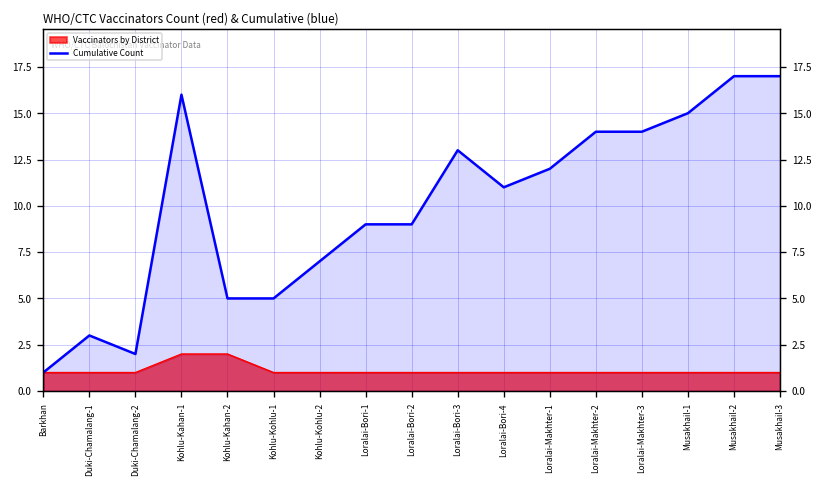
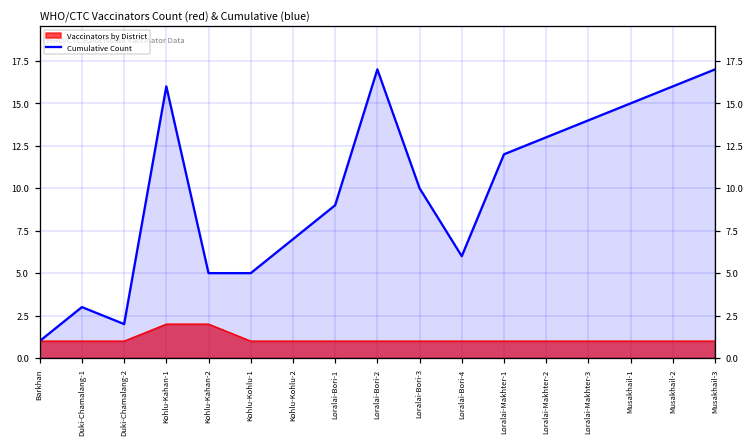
Cumulative Count, Loralai-Bori-2: 9 -> 17
Cumulative Count, Loralai-Bori-3: 13 -> 10
Cumulative Count, Loralai-Bori-4: 11 -> 6
Cumulative Count, Loralai-Makhter-2: 14 -> 13
Cumulative Count, Musakhail-2: 17 -> 16
